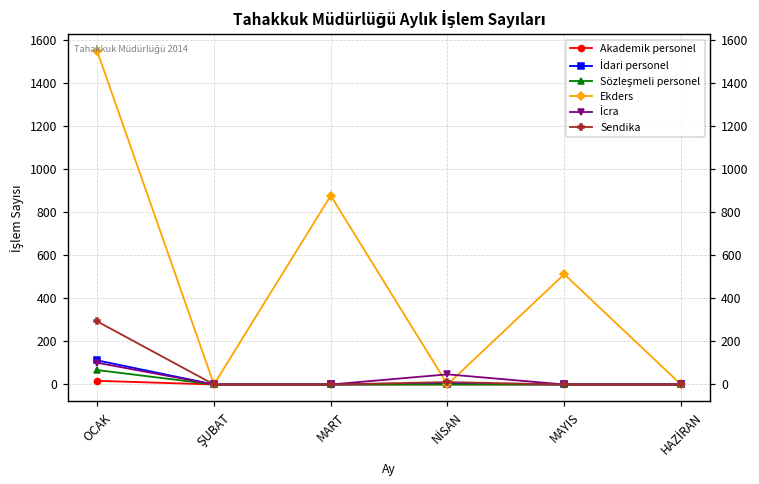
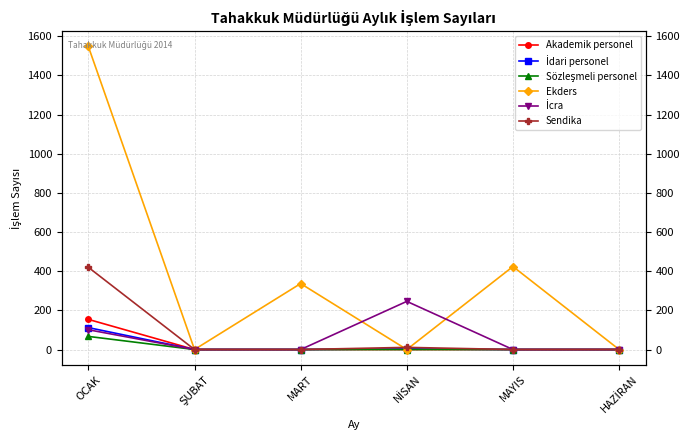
Akademik personel, OCAK: 20 -> 150
Sendika, OCAK: 290 -> 420
Ekders, MART: 880 -> 340
İcra, NİSAN: 50 -> 250
Ekders, MAYIS: 510 -> 420
